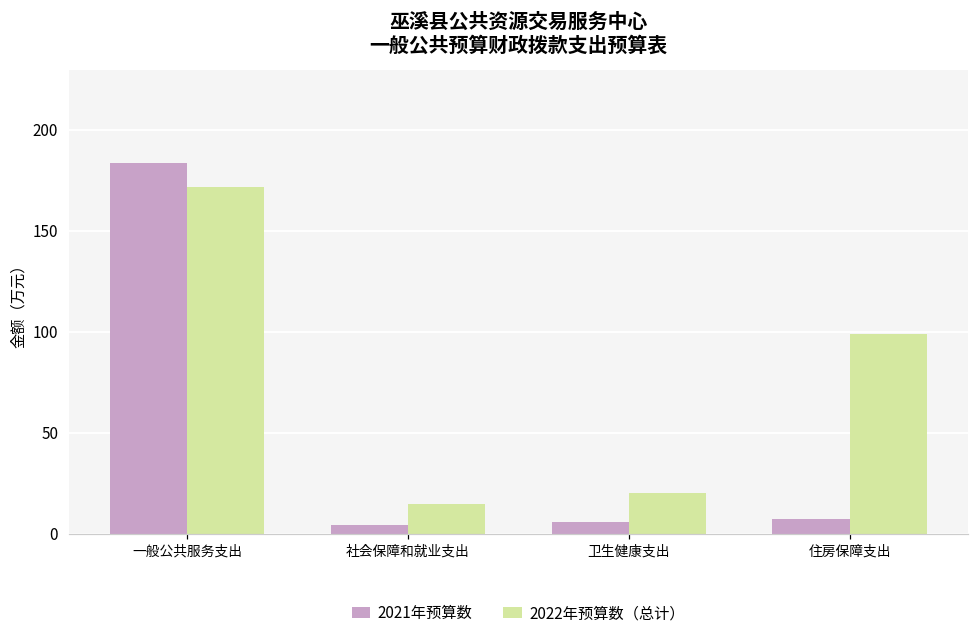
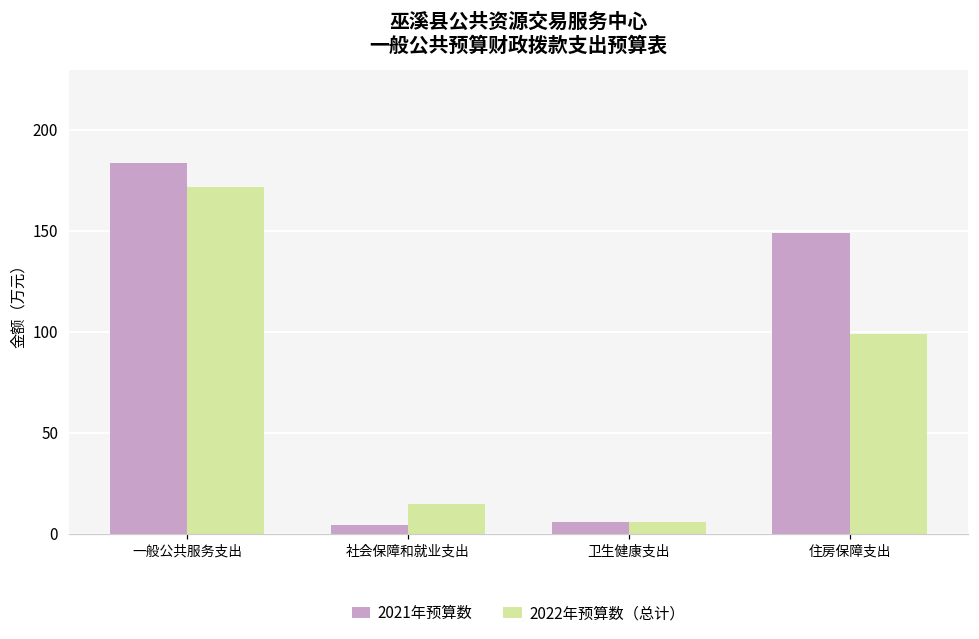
2022年预算数（总计）, 卫生健康支出: 20 -> 6
2021年预算数, 住房保障支出: 7 -> 149
